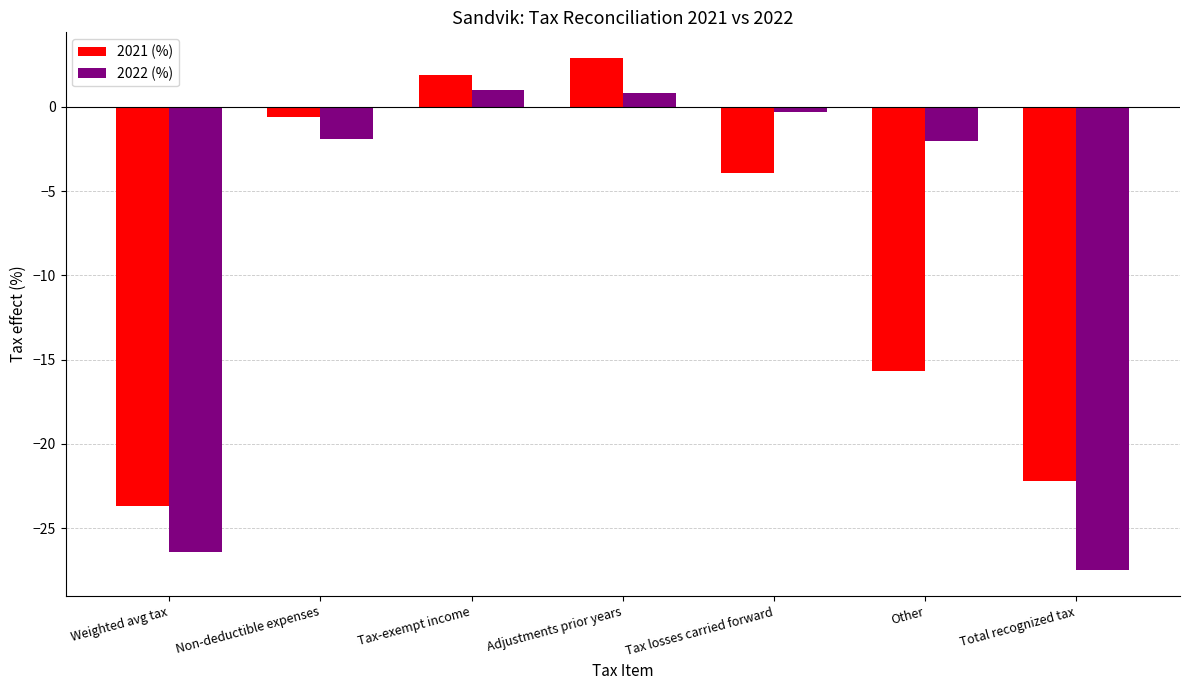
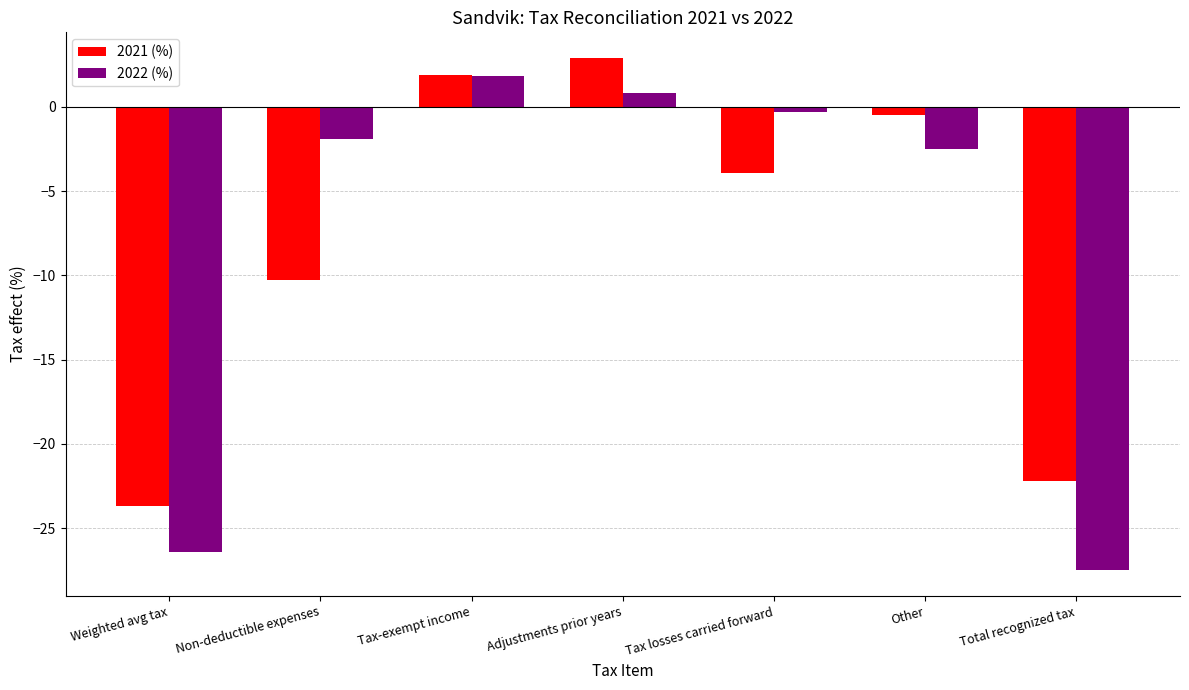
2021 (%), Non-deductible expenses: -0.6 -> -10.3
2022 (%), Tax-exempt income: 1.0 -> 1.8
2021 (%), Other: -15.7 -> -0.5
2022 (%), Other: -2.0 -> -2.5
